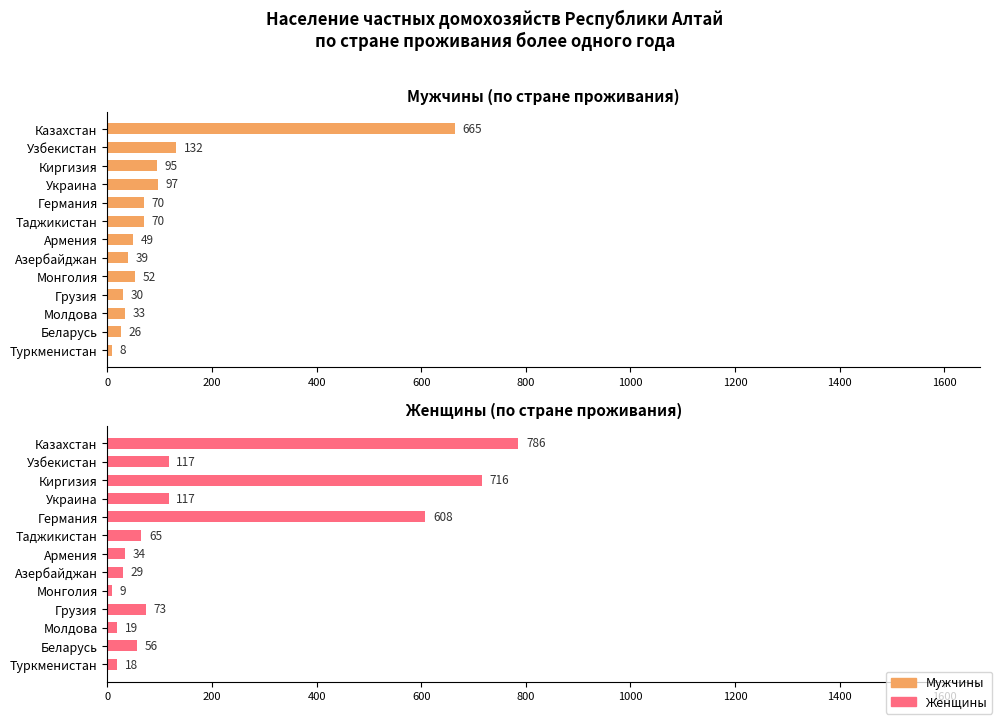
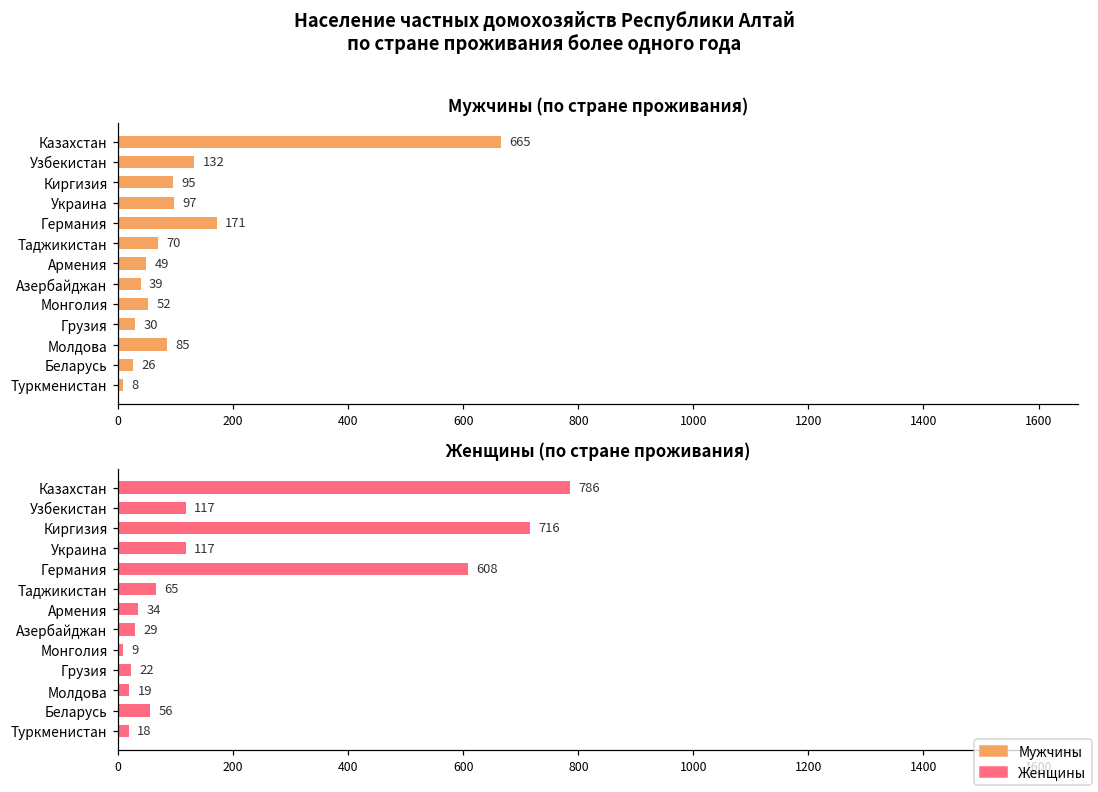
Мужчины (по стране проживания), Германия: 70 -> 171
Мужчины (по стране проживания), Молдова: 33 -> 85
Женщины (по стране проживания), Грузия: 73 -> 22
